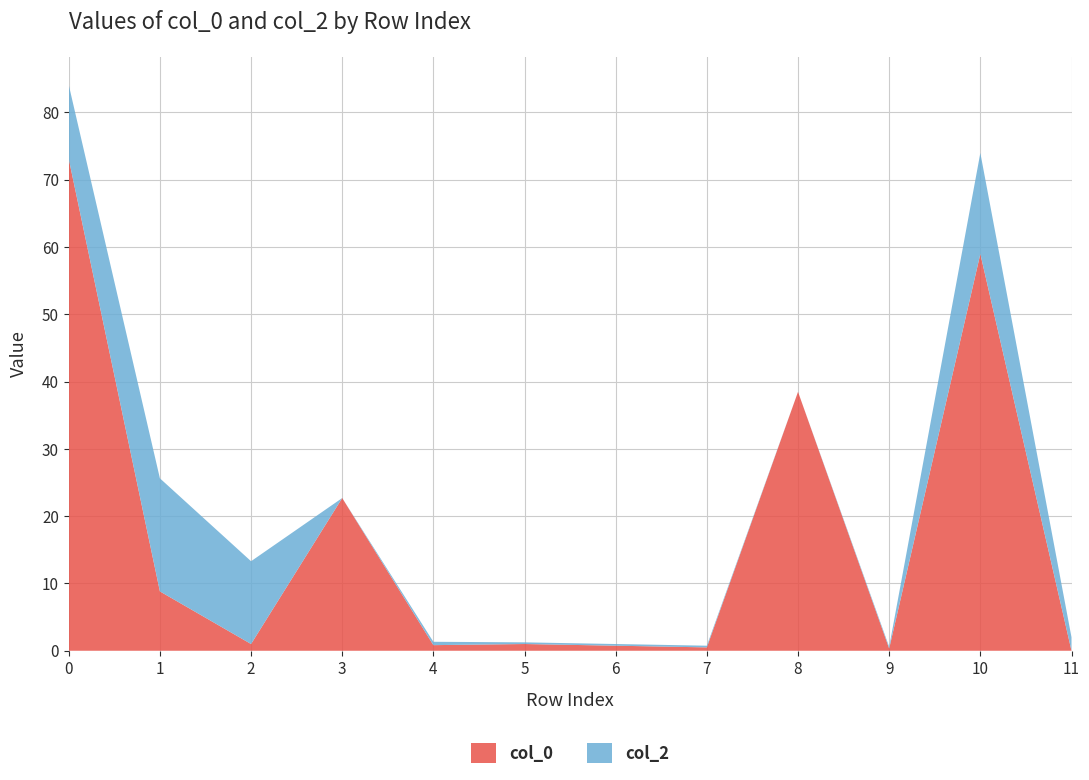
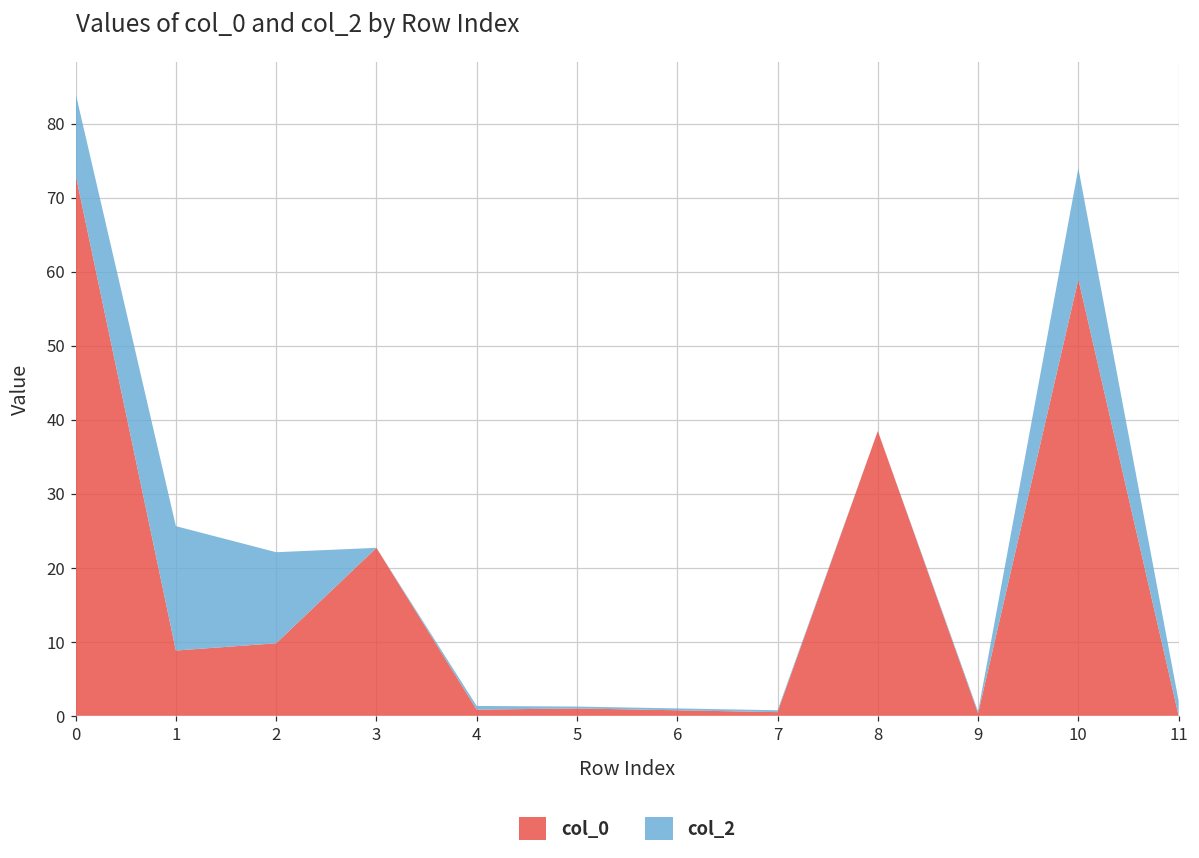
col_0, 2: 1 -> 10
